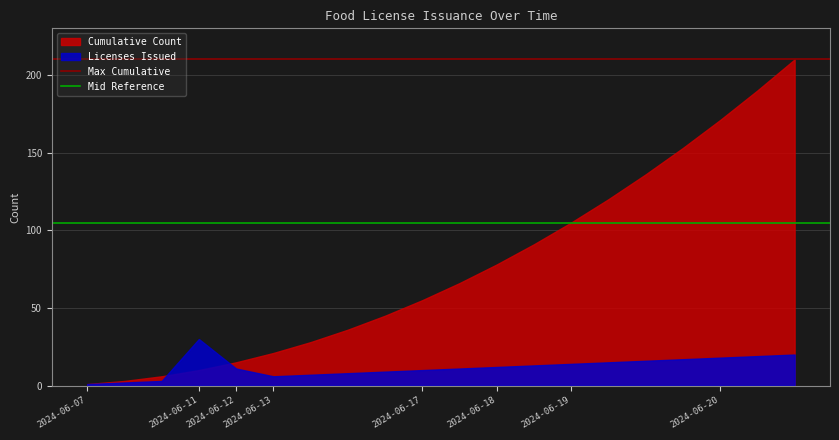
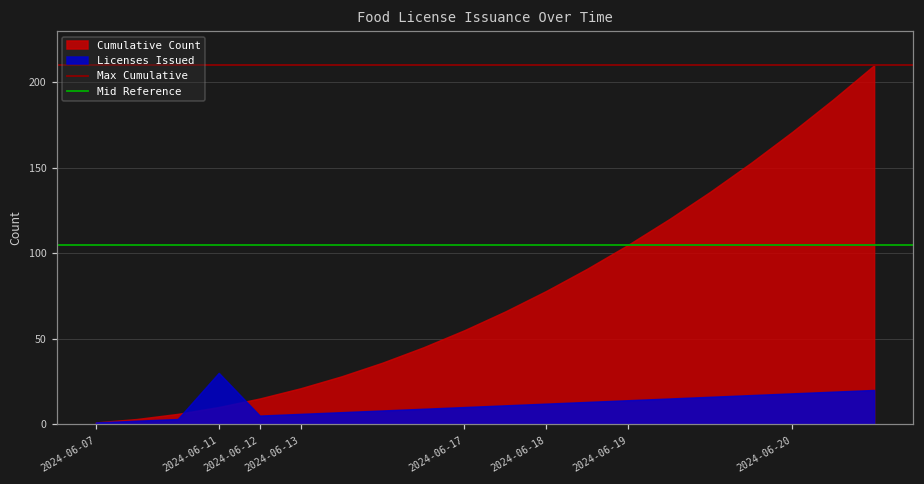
Licenses Issued, 2024-06-12: 11 -> 5
